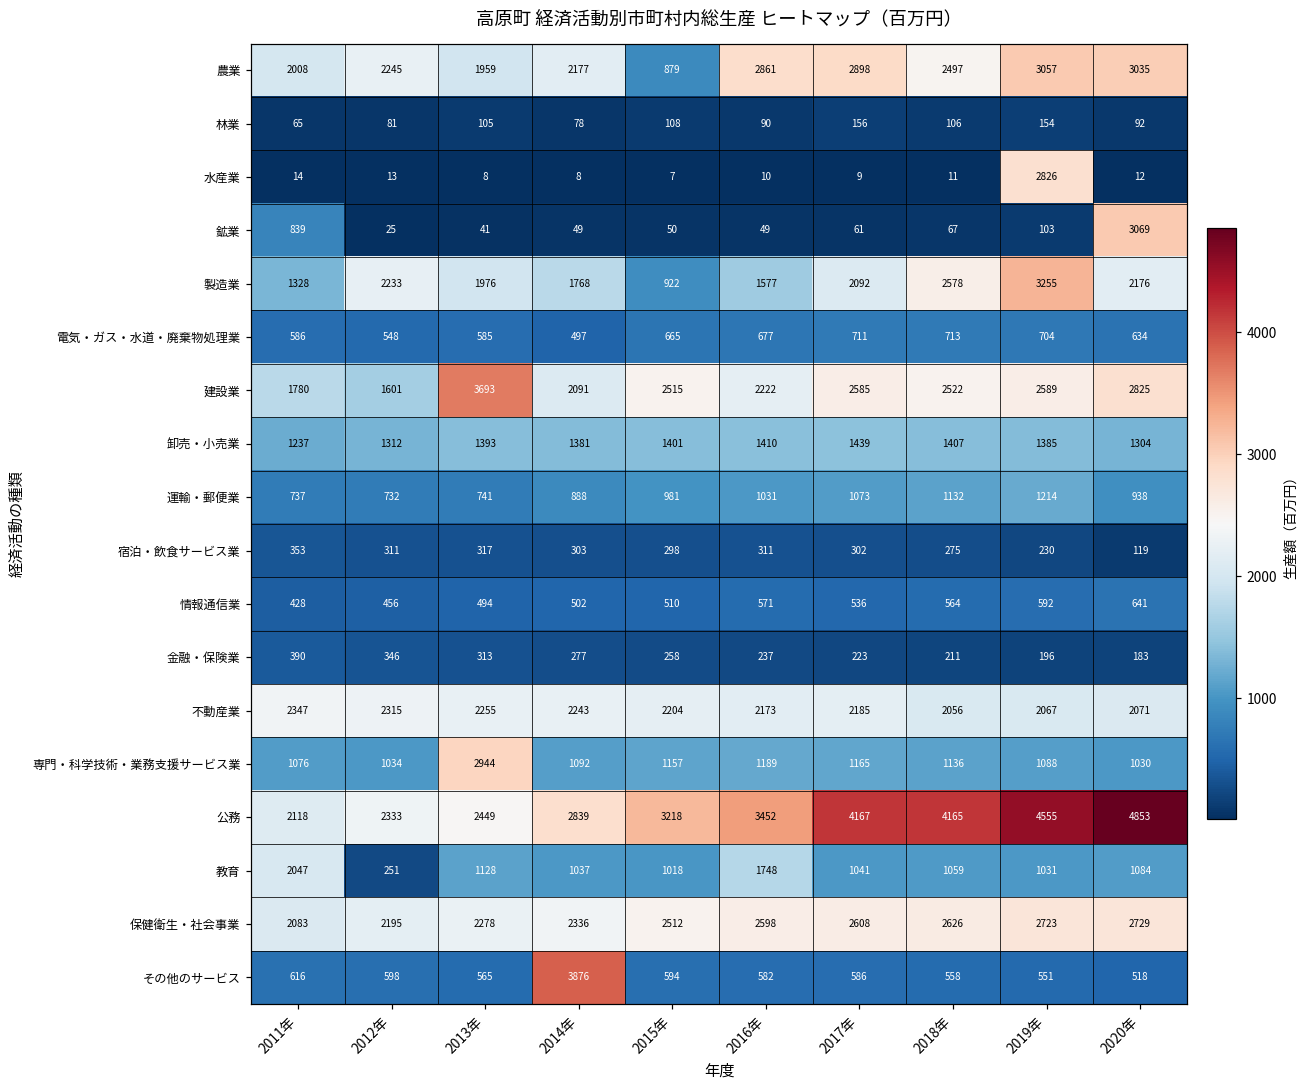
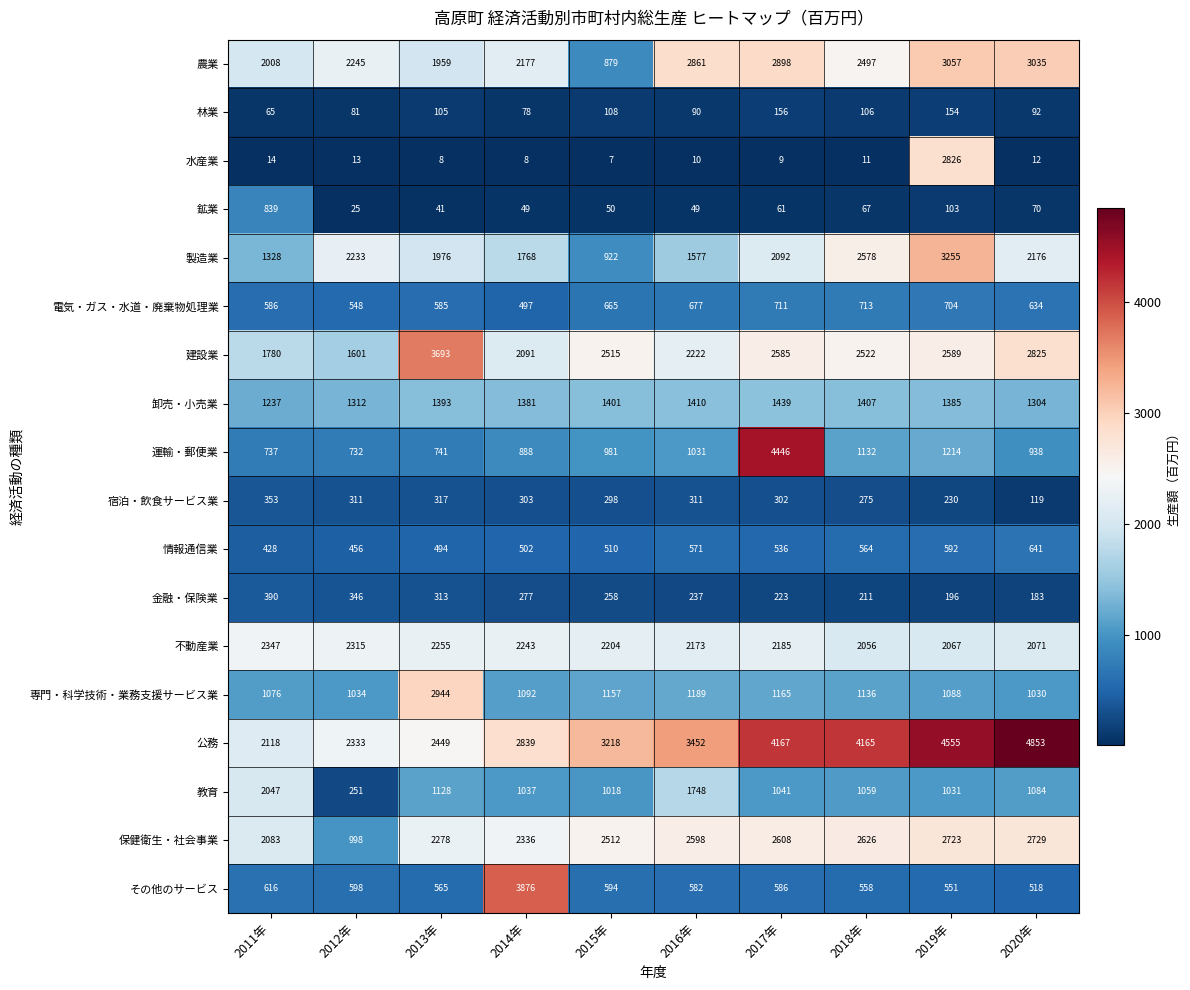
鉱業, 2020年: 3069 -> 70
運輸・郵便業, 2017年: 1073 -> 4446
保健衛生・社会事業, 2012年: 2195 -> 998
